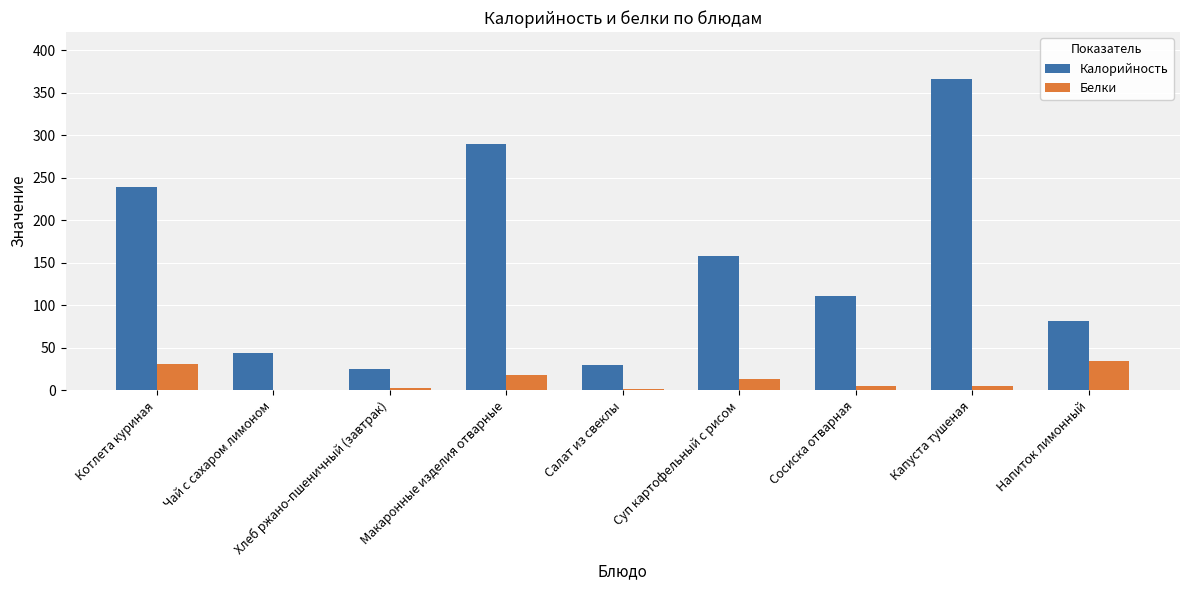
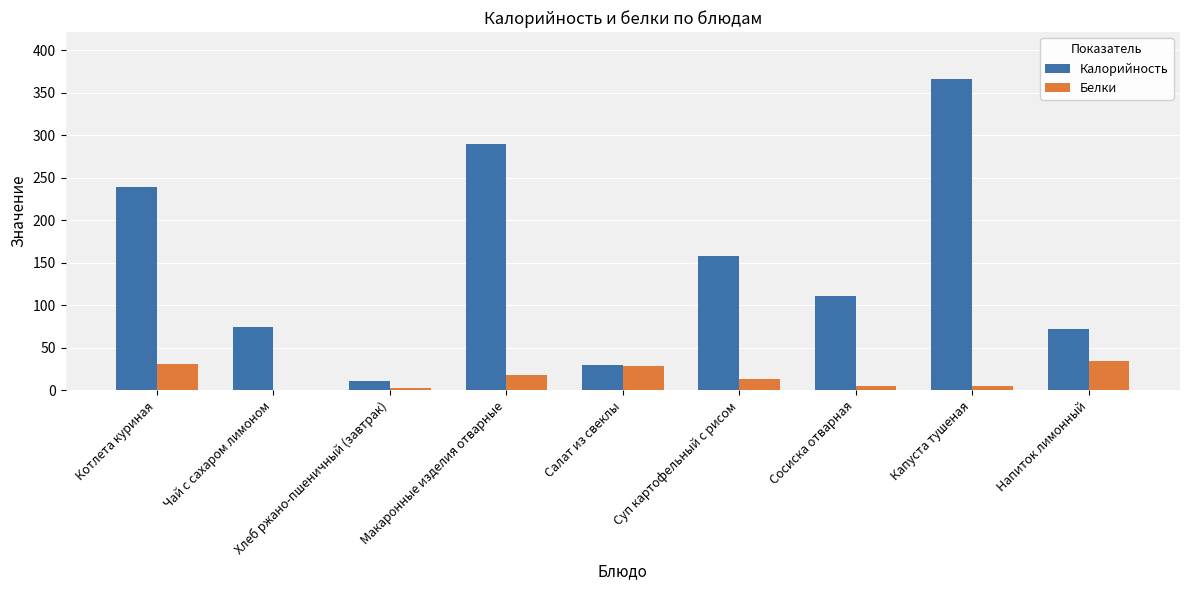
Калорийность, Чай с сахаром лимоном: 40 -> 70
Калорийность, Хлеб ржано-пшеничный (завтрак): 30 -> 10
Белки, Салат из свеклы: 0 -> 30
Калорийность, Напиток лимонный: 80 -> 70
